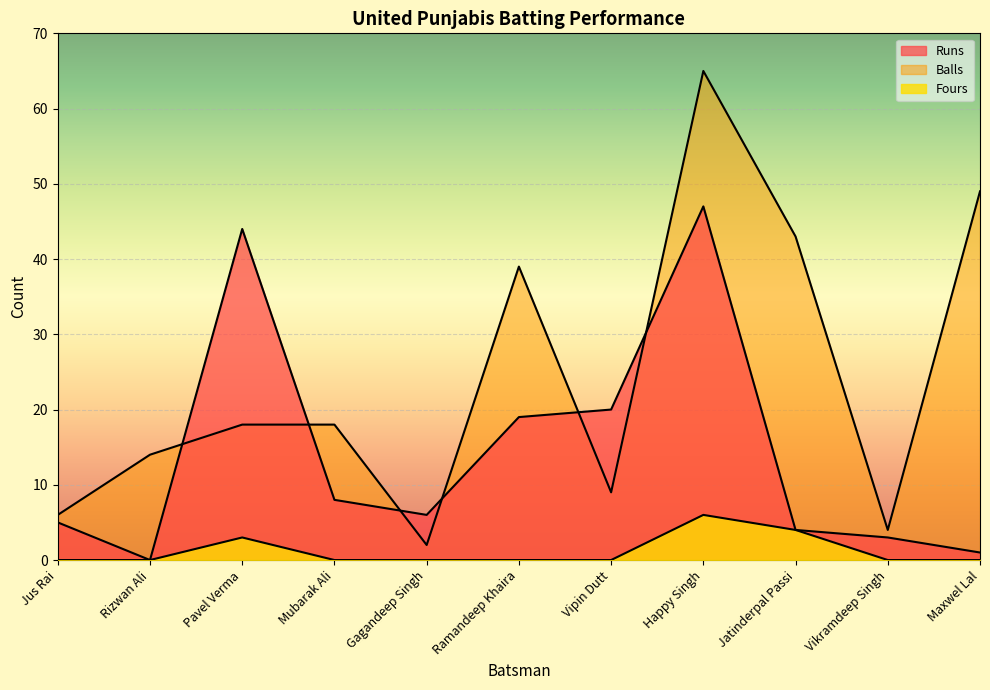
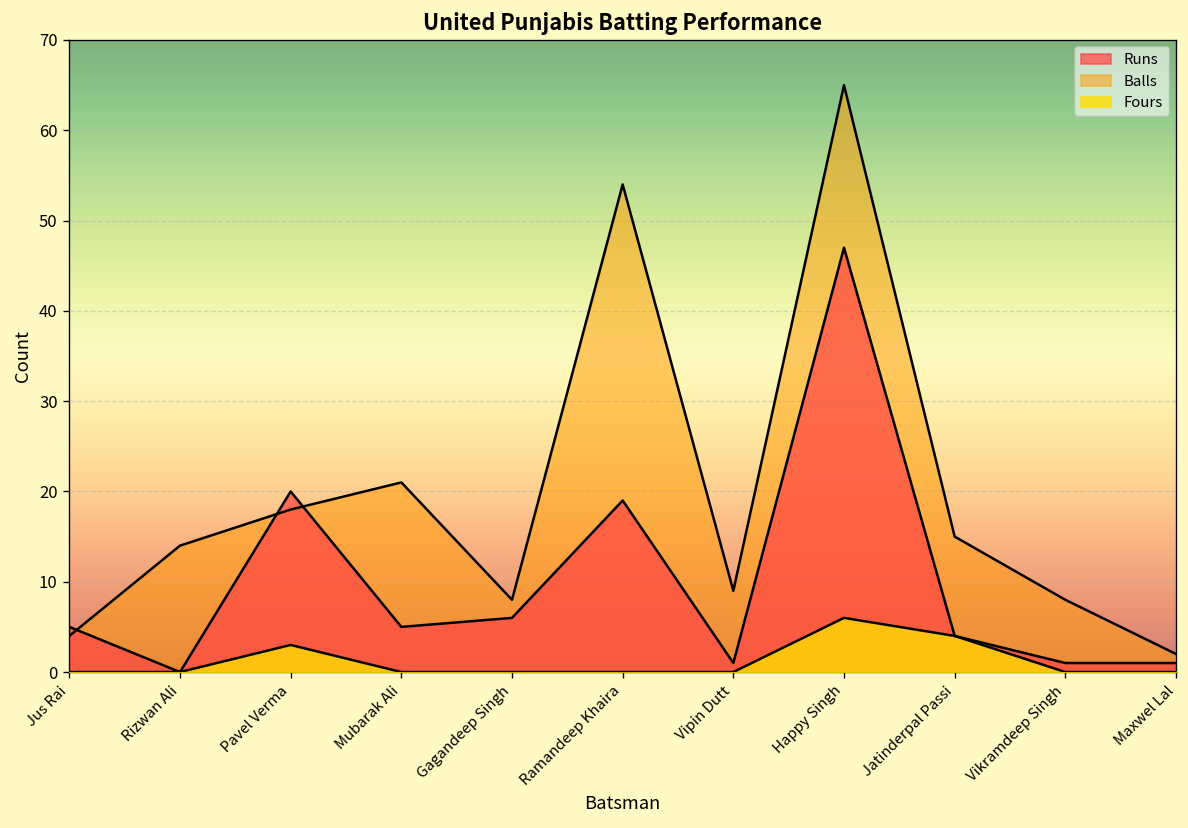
Balls, Jus Rai: 6 -> 4
Runs, Pavel Verma: 44 -> 20
Runs, Mubarak Ali: 8 -> 5
Balls, Mubarak Ali: 18 -> 21
Balls, Gagandeep Singh: 2 -> 8
Balls, Ramandeep Khaira: 39 -> 54
Runs, Vipin Dutt: 20 -> 1
Balls, Jatinderpal Passi: 43 -> 15
Runs, Vikramdeep Singh: 3 -> 1
Balls, Vikramdeep Singh: 4 -> 8
Balls, Maxwel Lal: 49 -> 2
